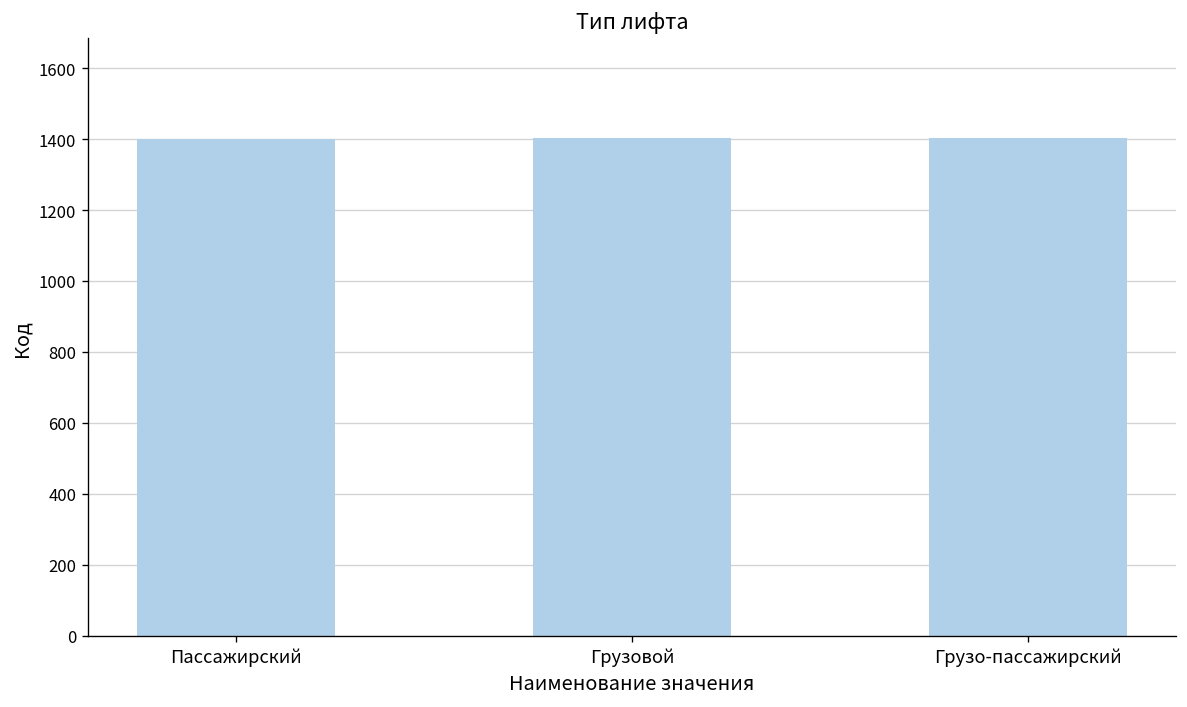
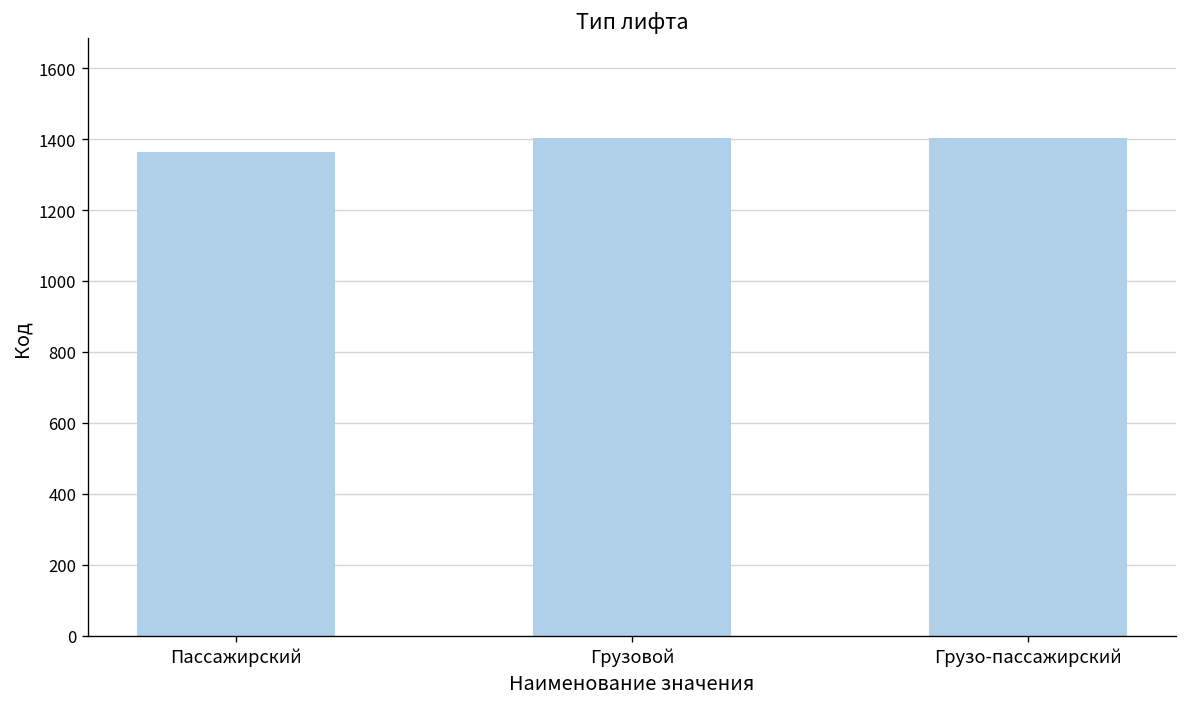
Пассажирский: 1400 -> 1360
